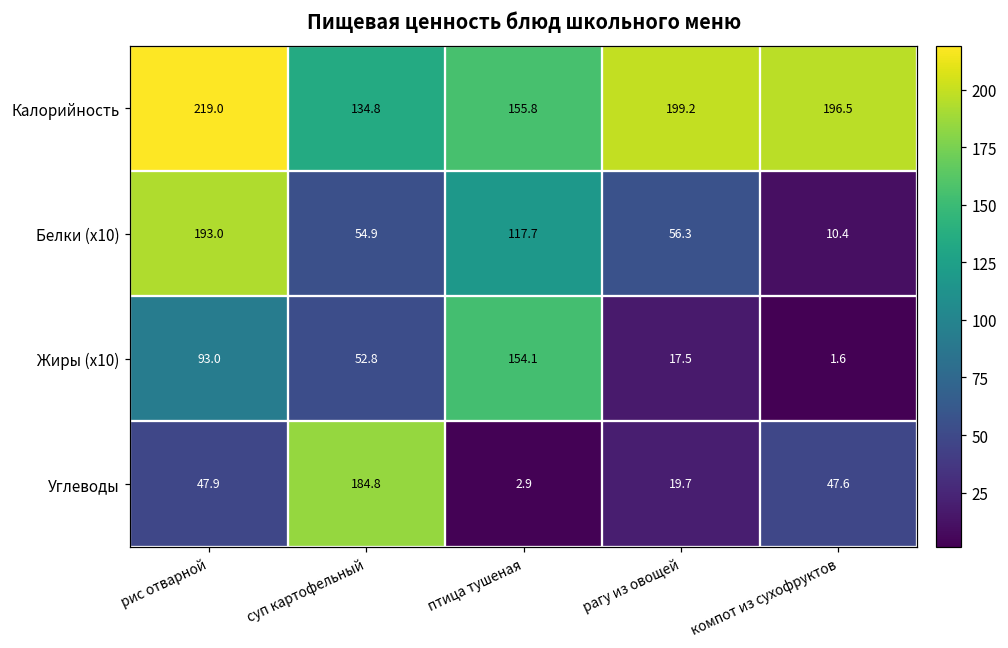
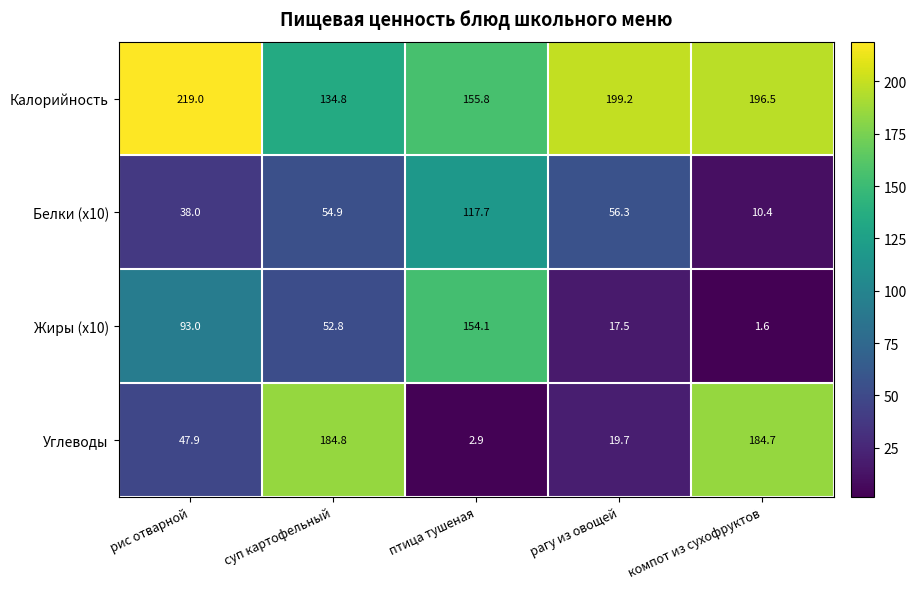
Белки (x10), рис отварной: 193.0 -> 38.0
Углеводы, компот из сухофруктов: 47.6 -> 184.7
